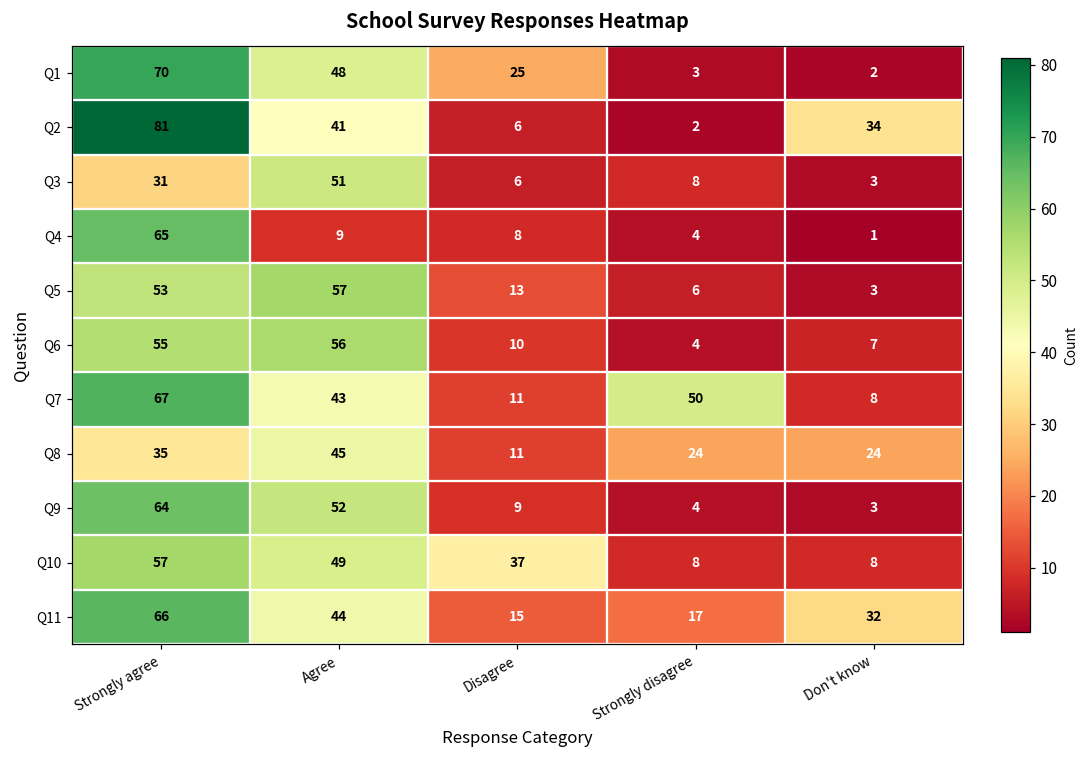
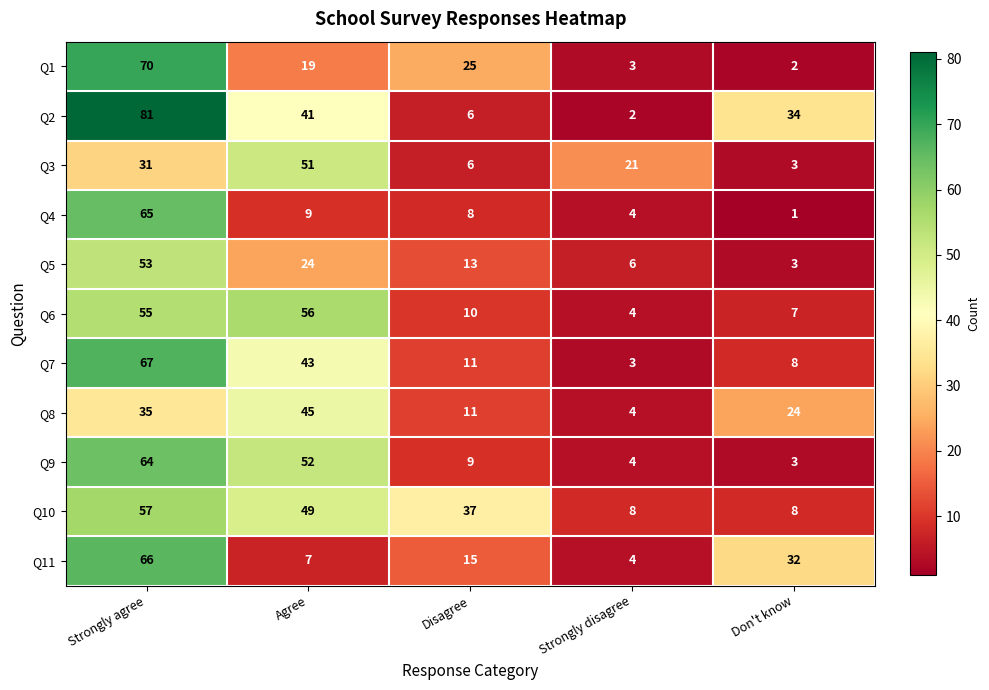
Q1, Agree: 48 -> 19
Q3, Strongly disagree: 8 -> 21
Q5, Agree: 57 -> 24
Q7, Strongly disagree: 50 -> 3
Q8, Strongly disagree: 24 -> 4
Q11, Agree: 44 -> 7
Q11, Strongly disagree: 17 -> 4
